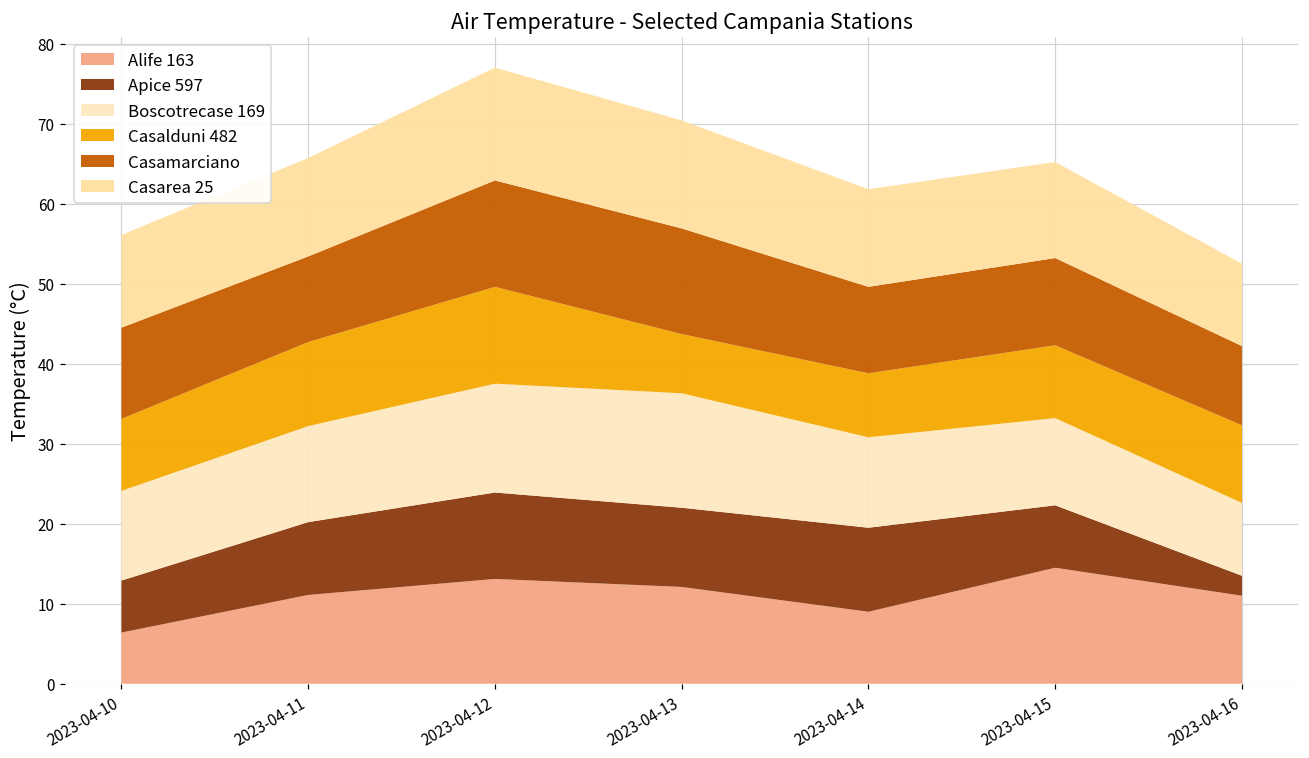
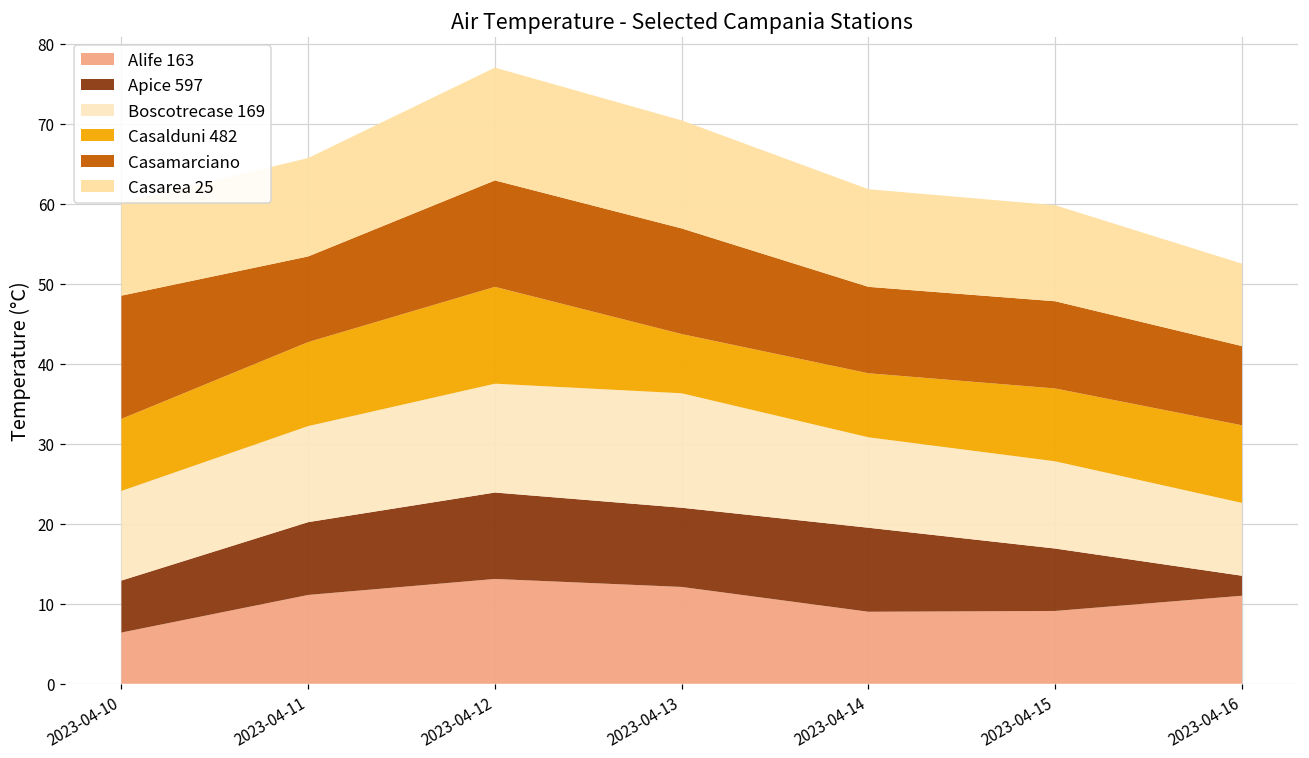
Casamarciano, 2023-04-10: 11 -> 15
Alife 163, 2023-04-15: 15 -> 9
